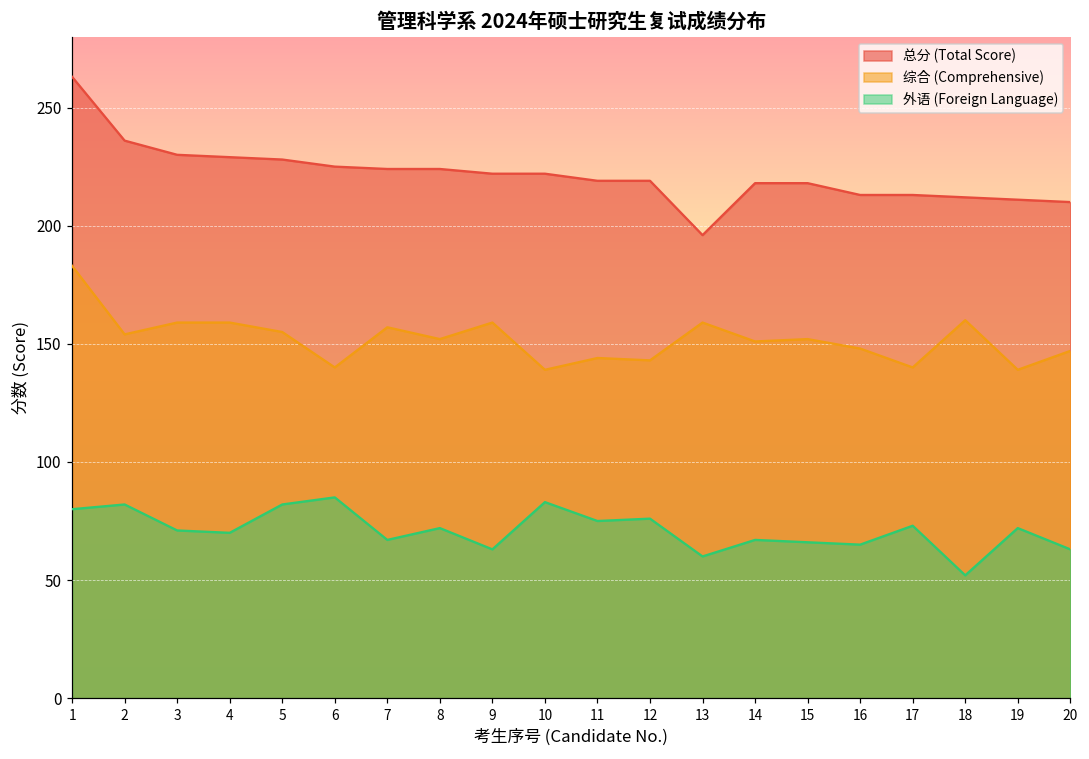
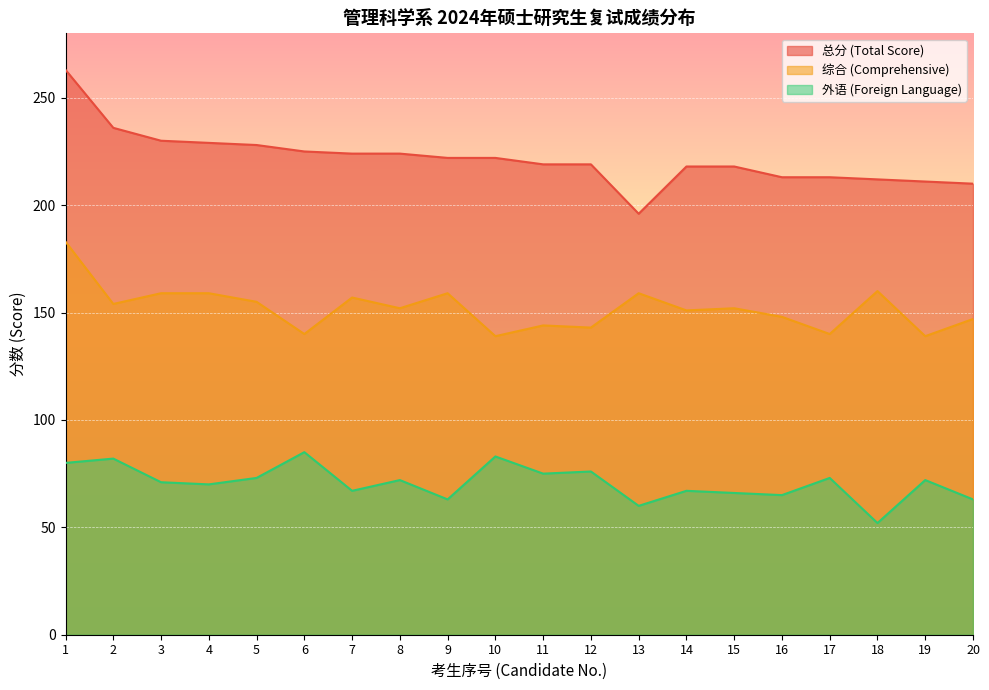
外语 (Foreign Language), 5: 82 -> 73
